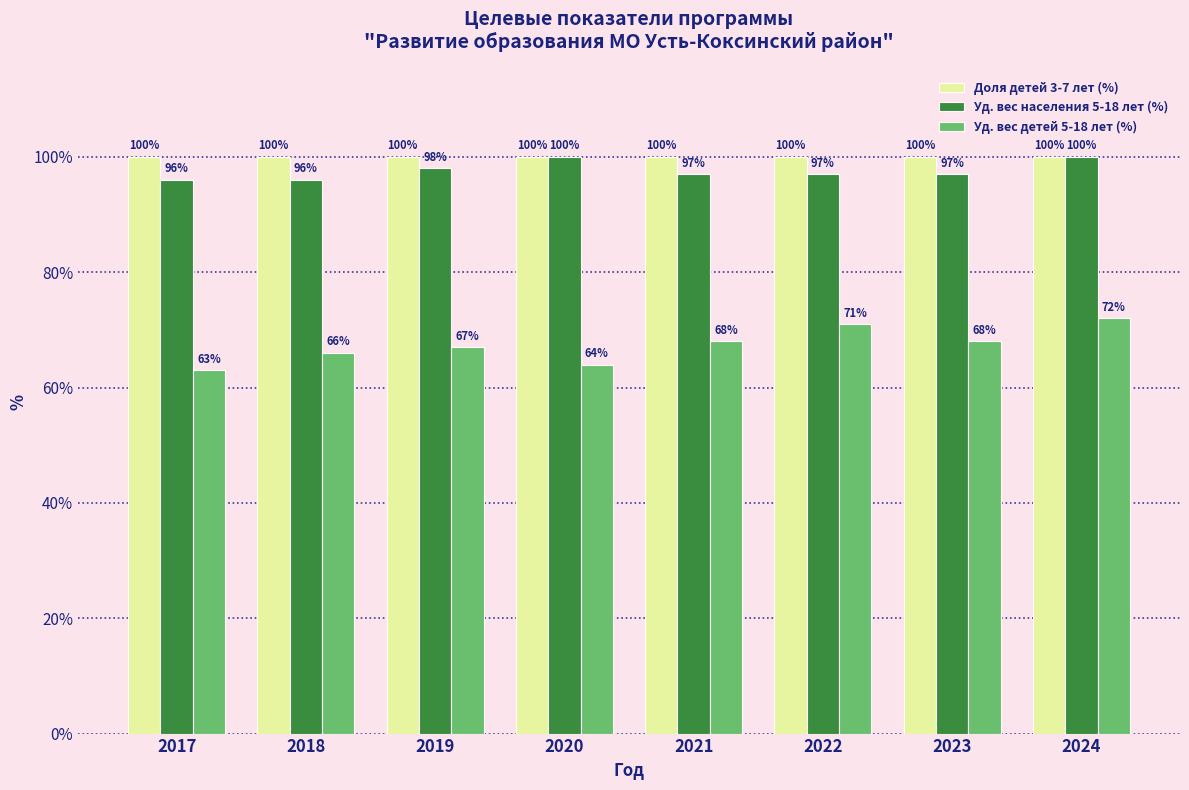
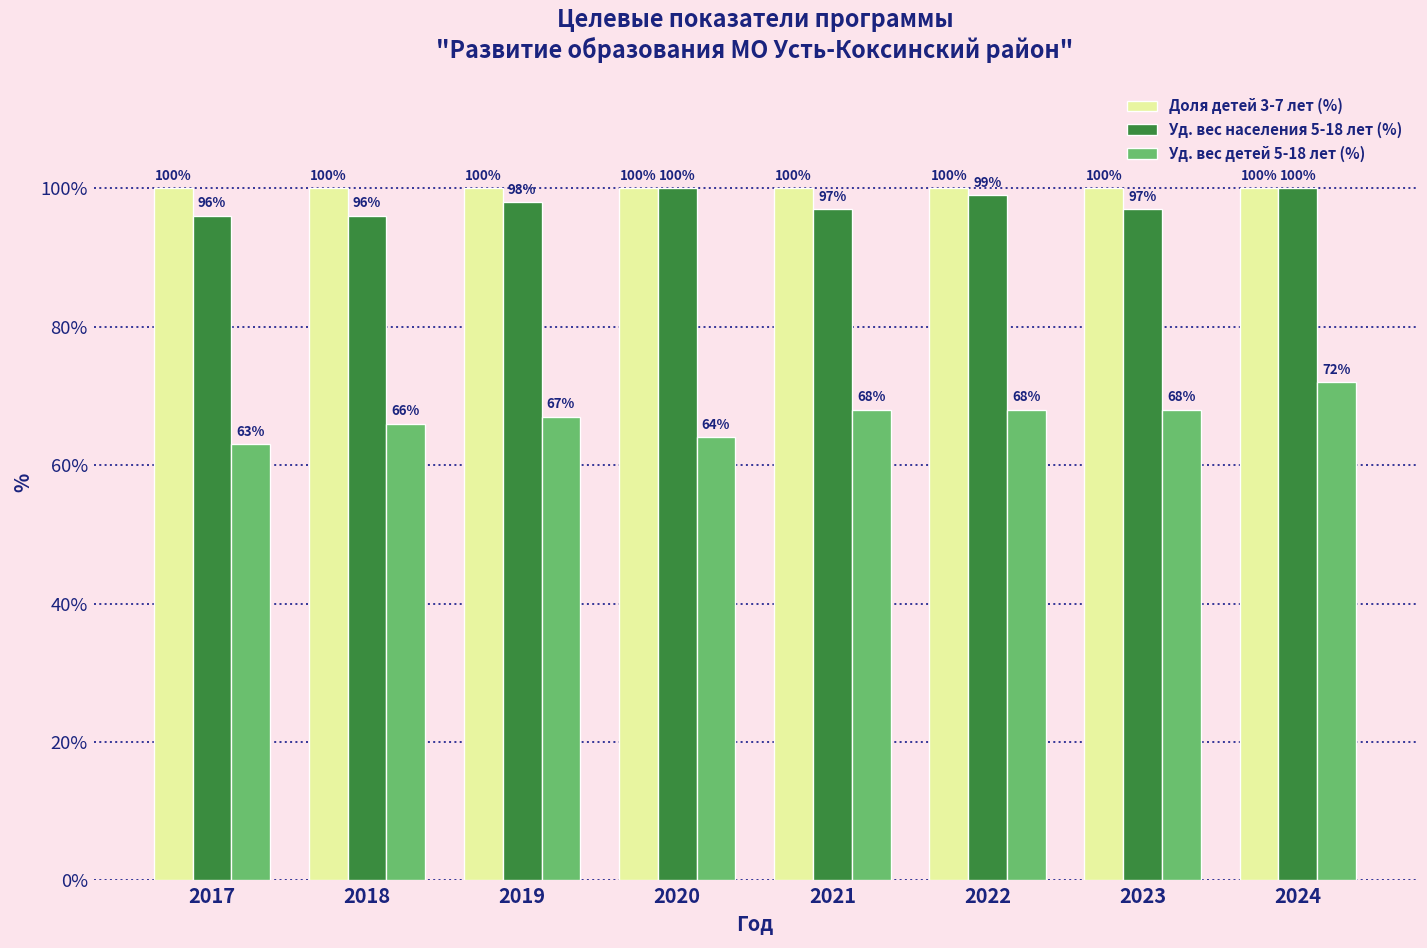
Уд. вес населения 5-18 лет (%), 2022: 97% -> 99%
Уд. вес детей 5-18 лет (%), 2022: 71% -> 68%
